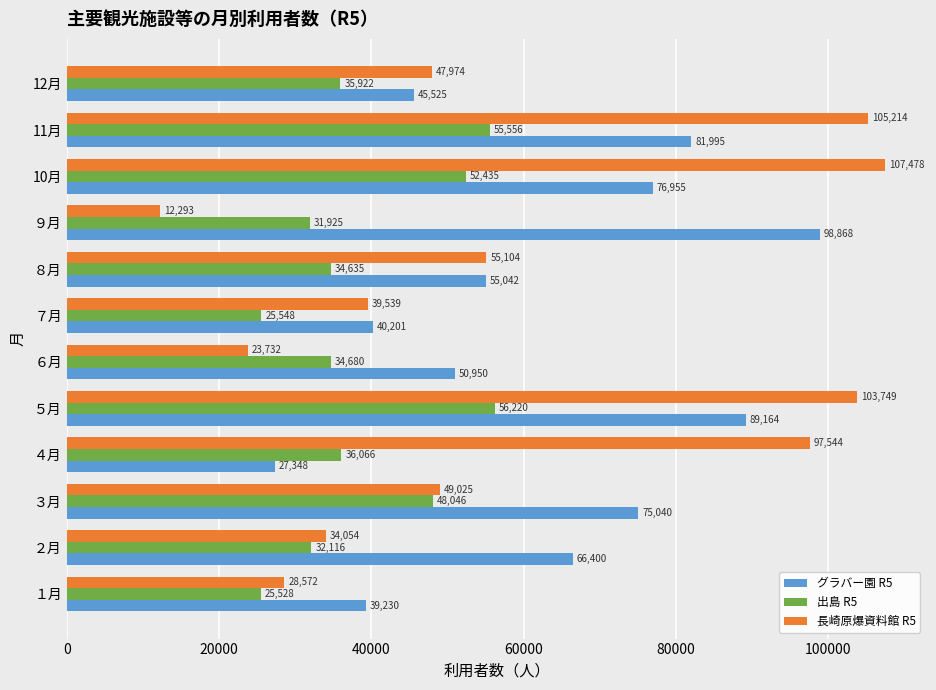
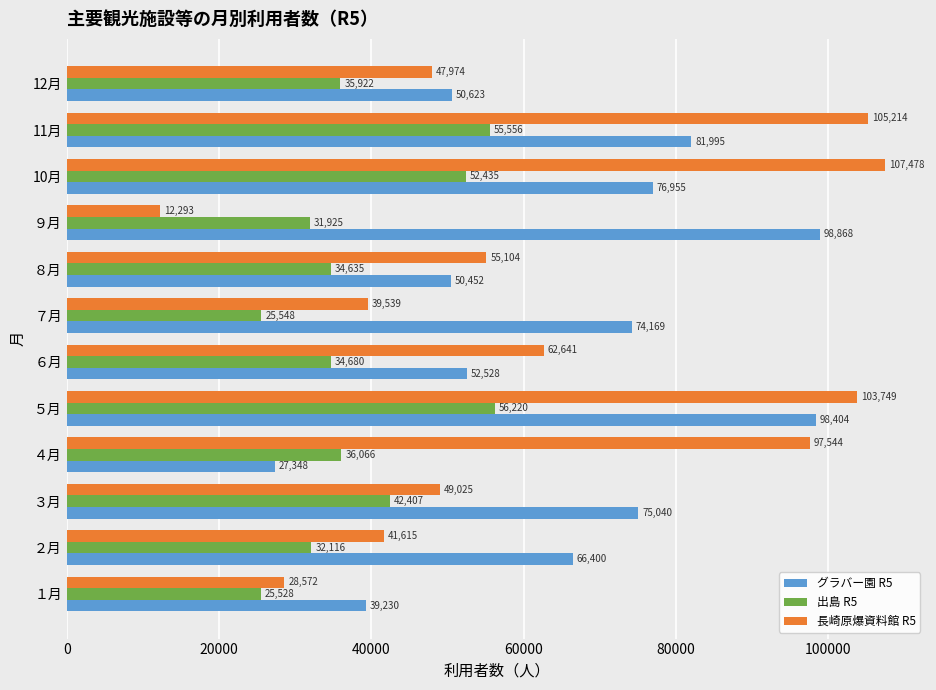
グラバー園 R5, 12月: 45,525 -> 50,623
グラバー園 R5, ８月: 55,042 -> 50,452
グラバー園 R5, ７月: 40,201 -> 74,169
長崎原爆資料館 R5, ６月: 23,732 -> 62,641
グラバー園 R5, ６月: 50,950 -> 52,528
グラバー園 R5, ５月: 89,164 -> 98,404
出島 R5, ３月: 48,046 -> 42,407
長崎原爆資料館 R5, ２月: 34,054 -> 41,615
